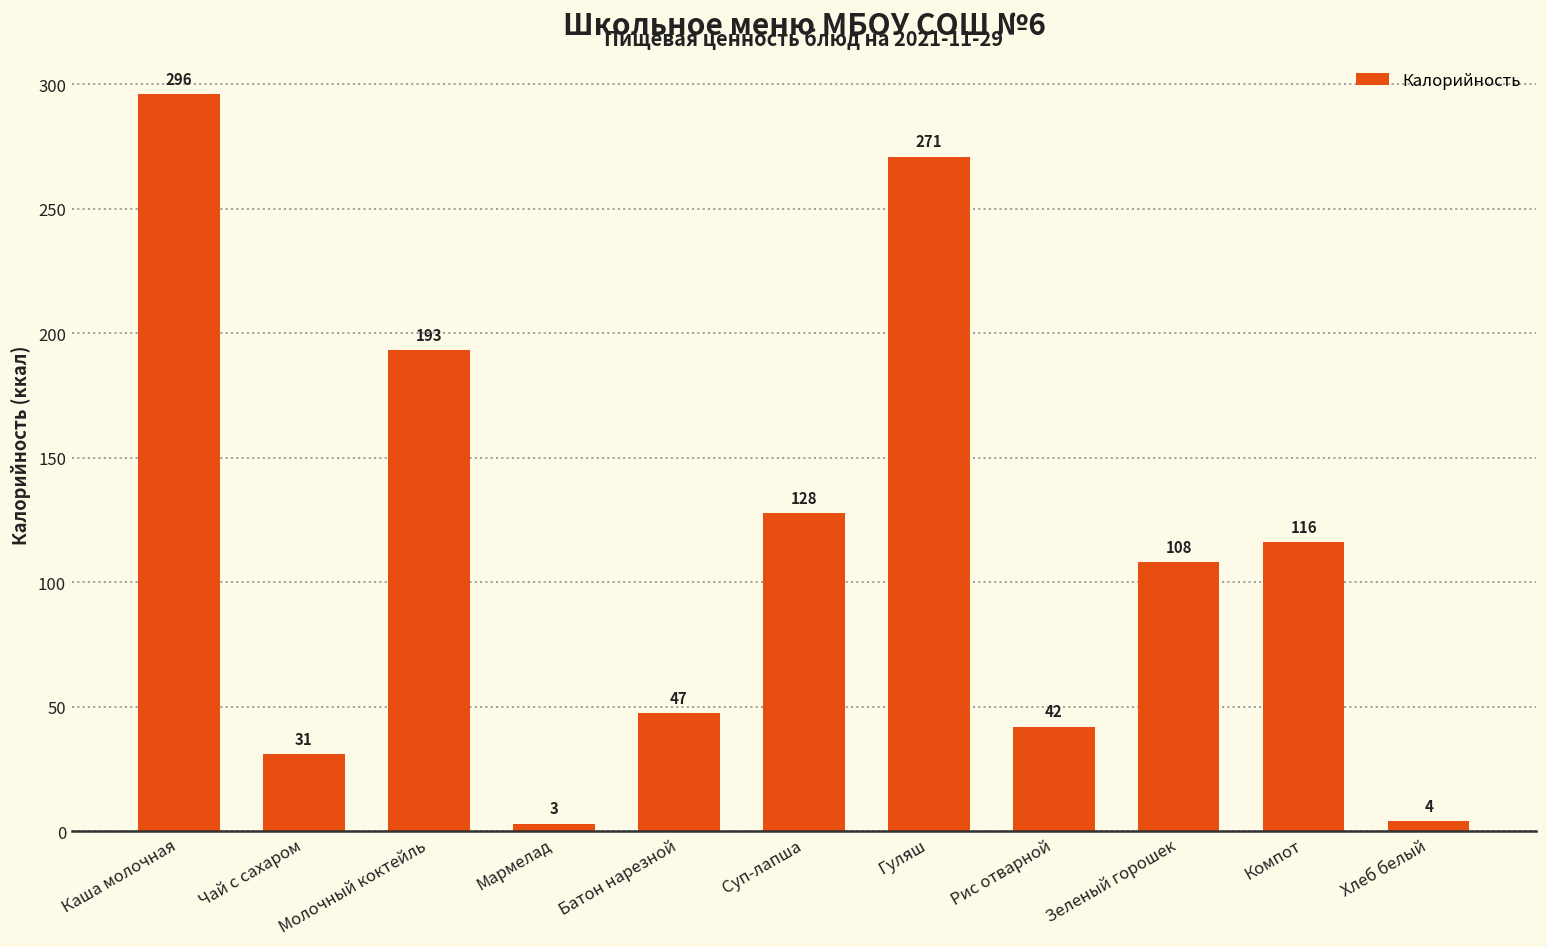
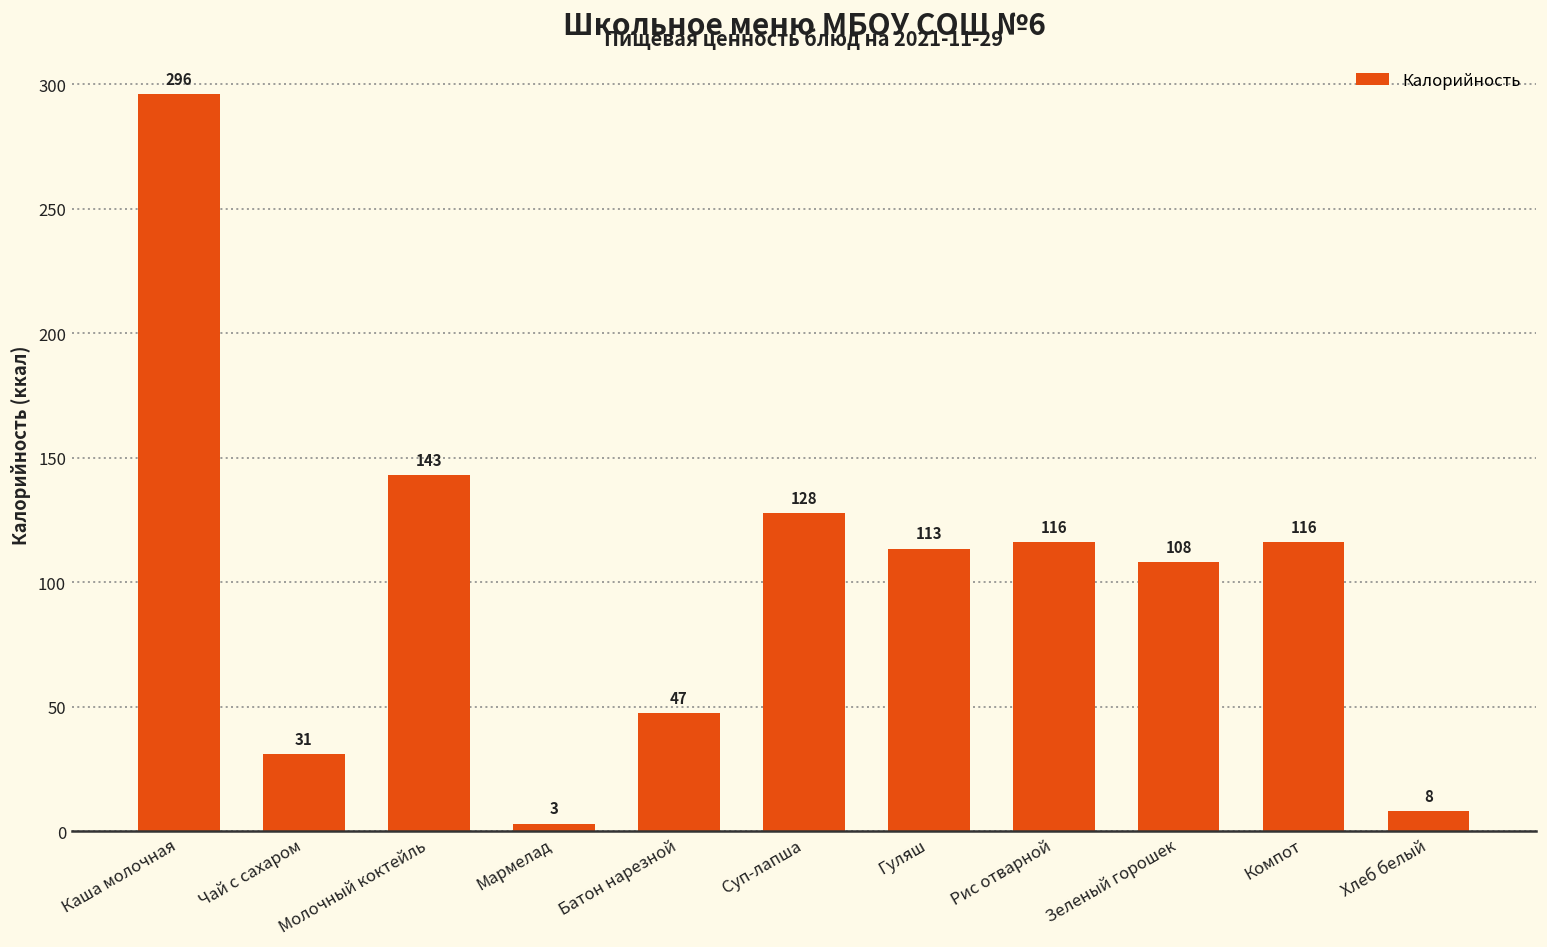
Молочный коктейль: 193 -> 143
Гуляш: 271 -> 113
Рис отварной: 42 -> 116
Хлеб белый: 4 -> 8
